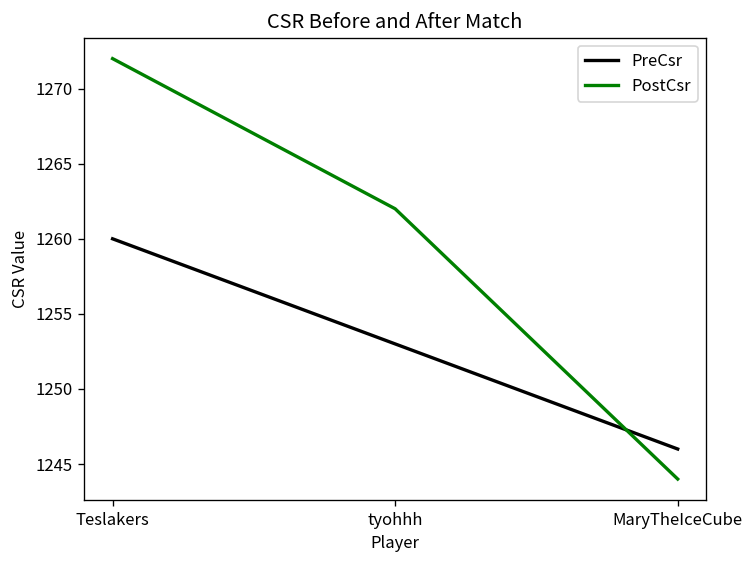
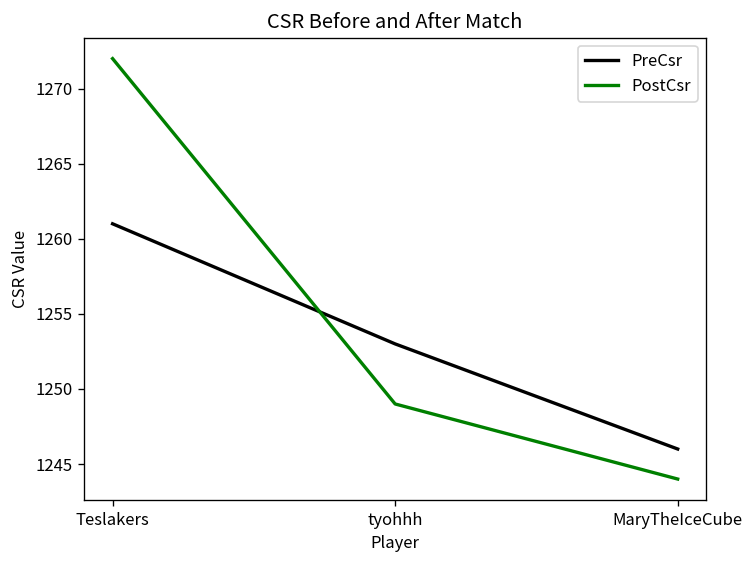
PreCsr, Teslakers: 1260 -> 1261
PostCsr, tyohhh: 1262 -> 1249
